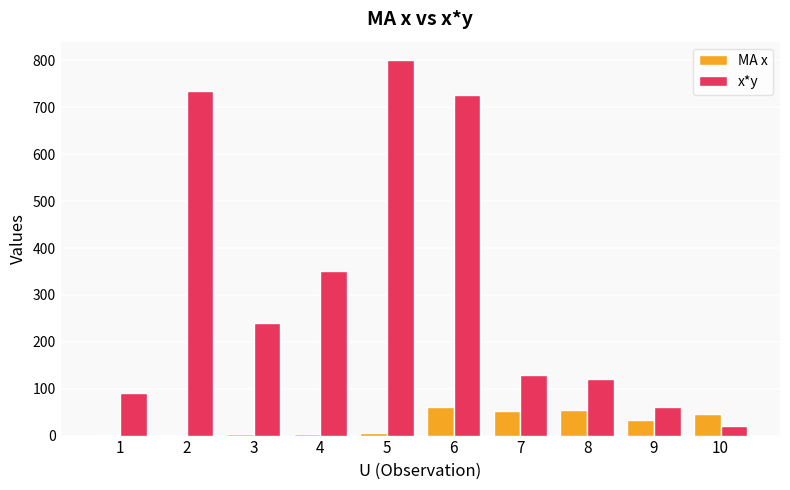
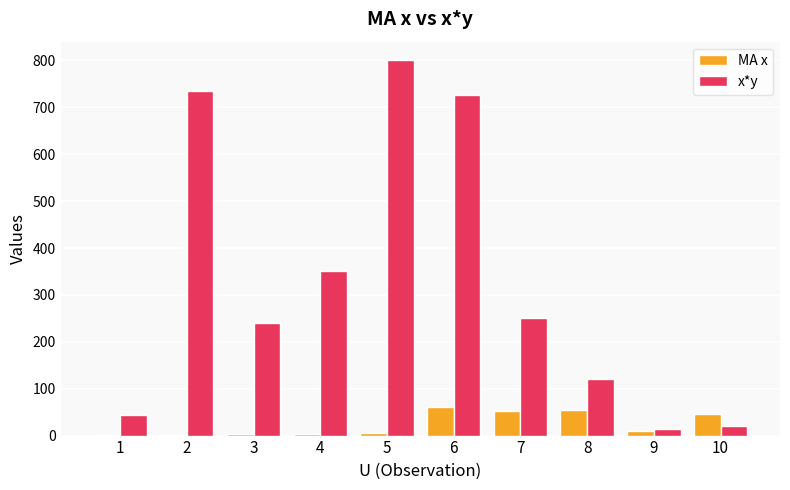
x*y, 1: 90 -> 40
x*y, 7: 130 -> 250
MA x, 9: 30 -> 10
x*y, 9: 60 -> 20
